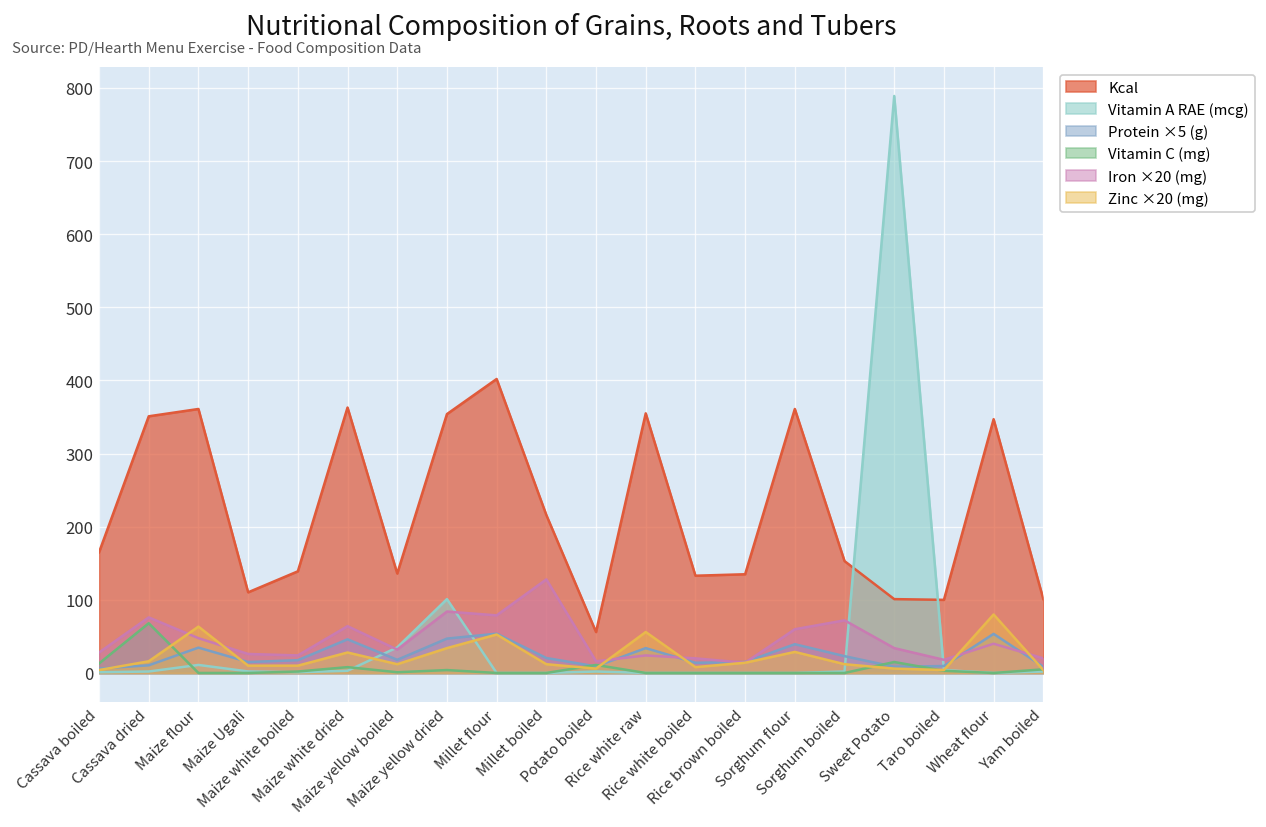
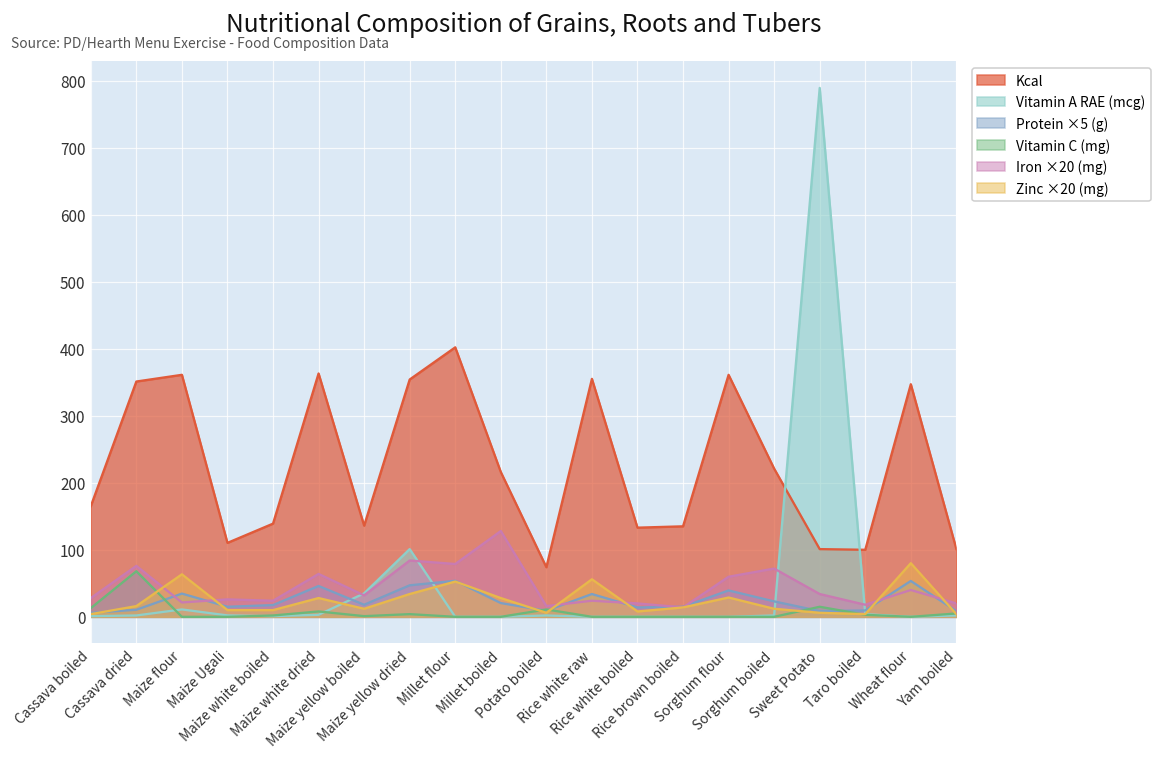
Iron ×20 (mg), Maize flour: 50 -> 20
Zinc ×20 (mg), Millet boiled: 10 -> 30
Kcal, Potato boiled: 60 -> 70
Kcal, Sorghum boiled: 150 -> 220
